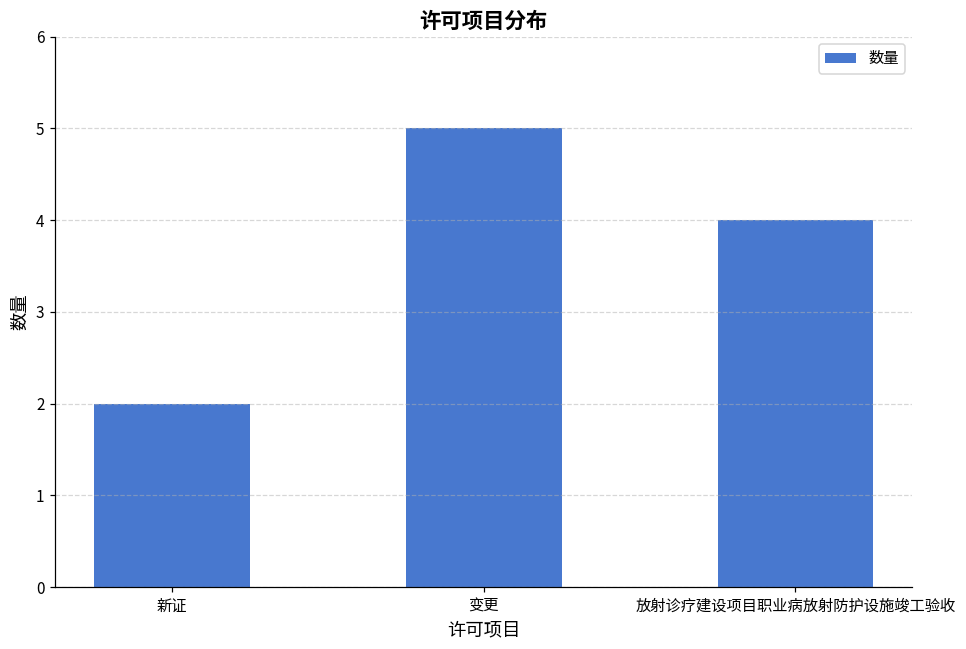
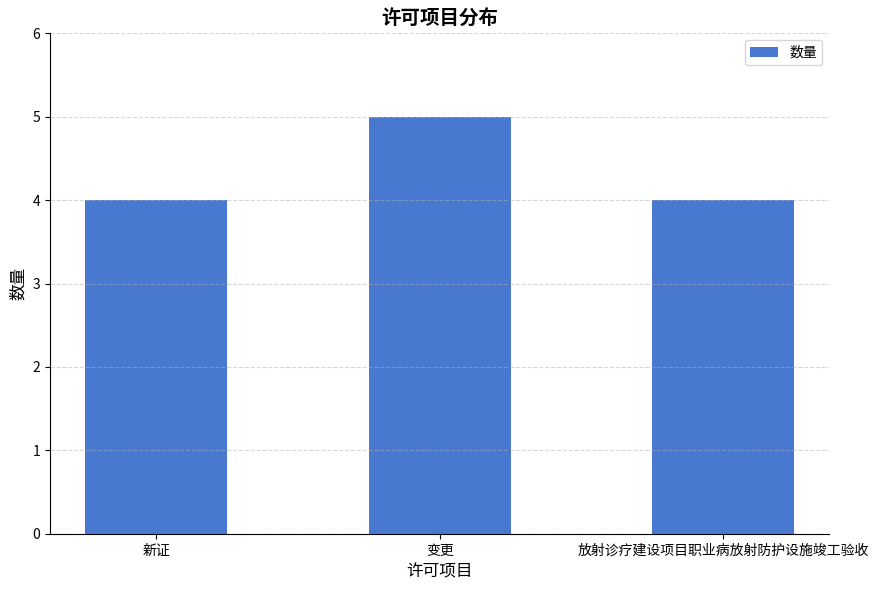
新证: 2 -> 4
